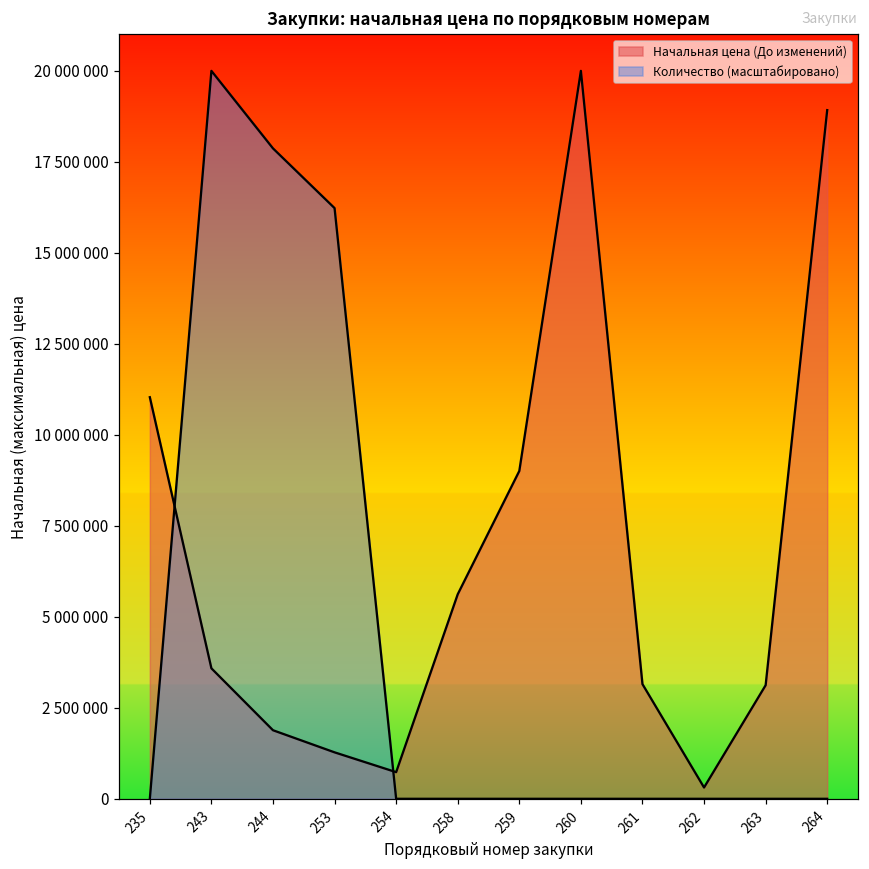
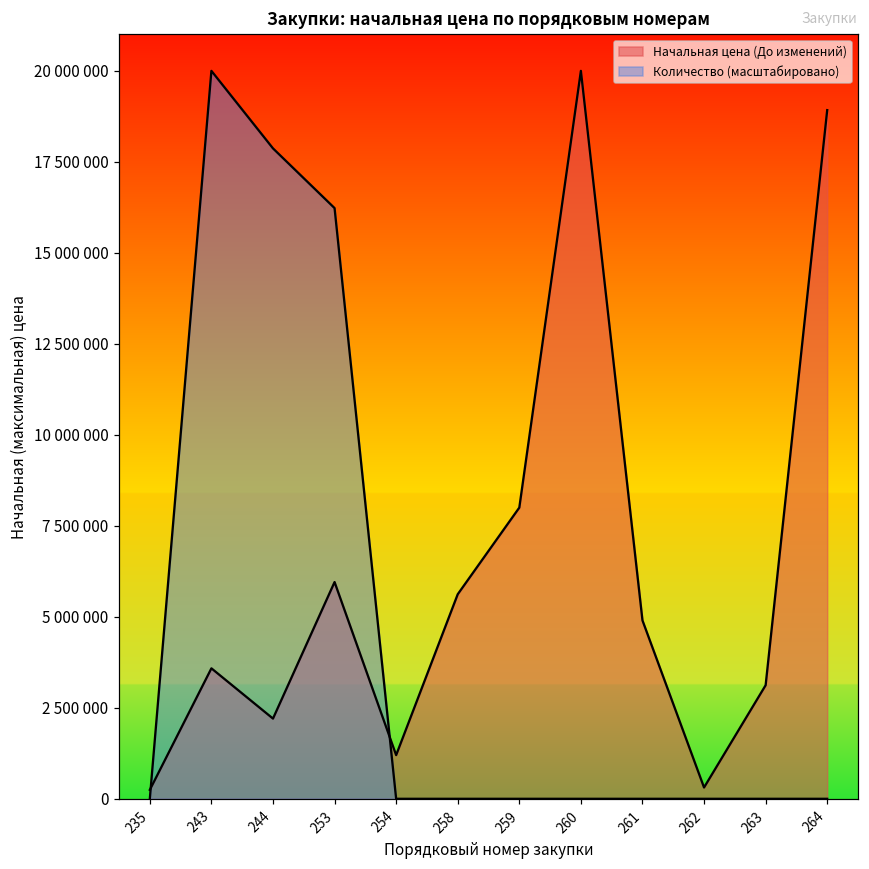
Начальная цена (До изменений), 235: 11000000 -> 200000
Начальная цена (До изменений), 244: 1900000 -> 2200000
Начальная цена (До изменений), 253: 1300000 -> 6000000
Начальная цена (До изменений), 254: 700000 -> 1200000
Начальная цена (До изменений), 259: 9000000 -> 8000000
Начальная цена (До изменений), 261: 3200000 -> 4900000
